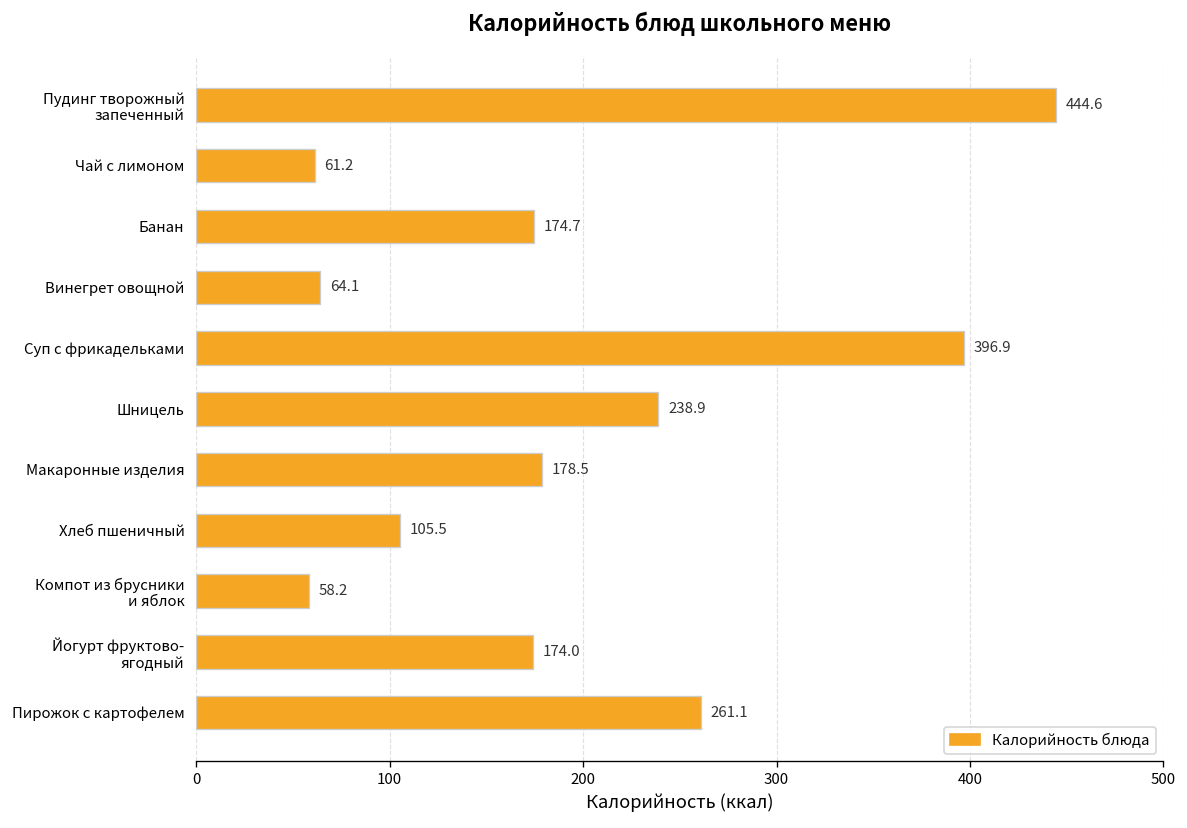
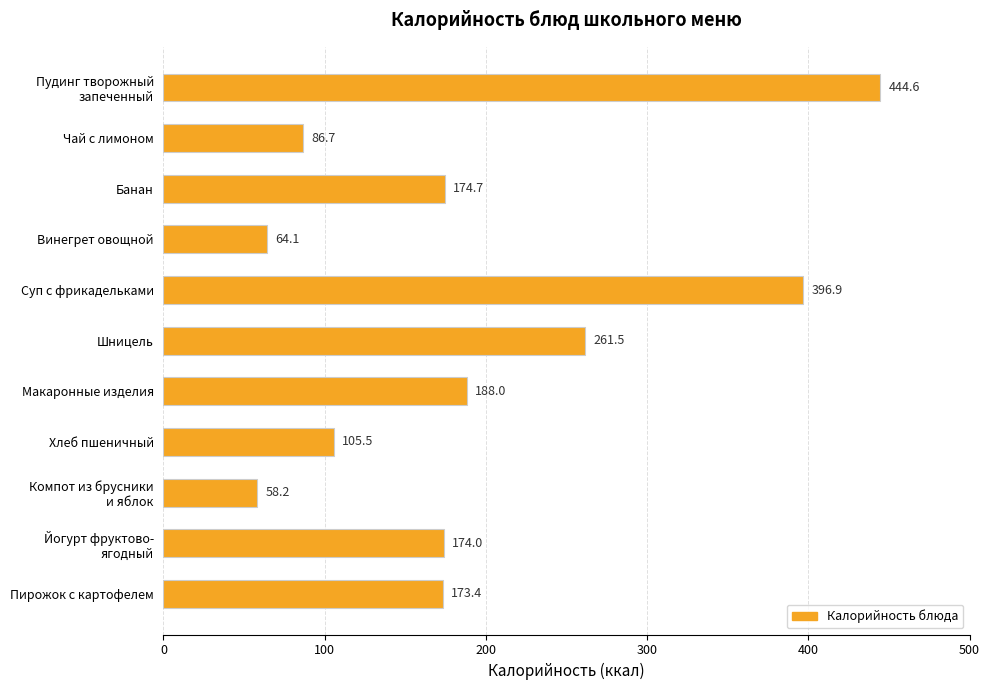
Чай с лимоном: 61.2 -> 86.7
Шницель: 238.9 -> 261.5
Макаронные изделия: 178.5 -> 188.0
Пирожок с картофелем: 261.1 -> 173.4
